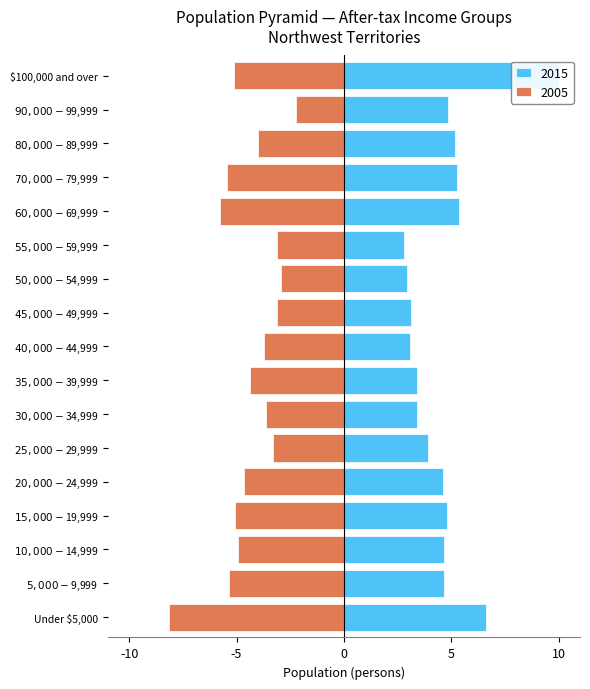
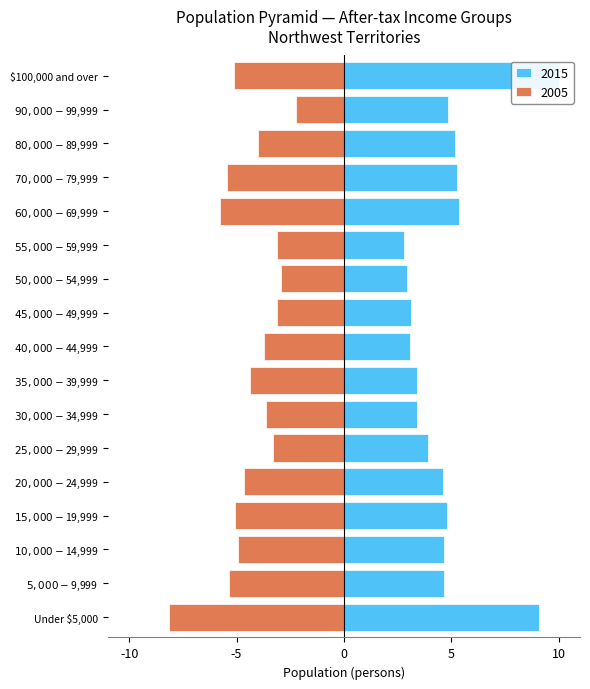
2015, Under $5,000: 6.6 -> 9.1
